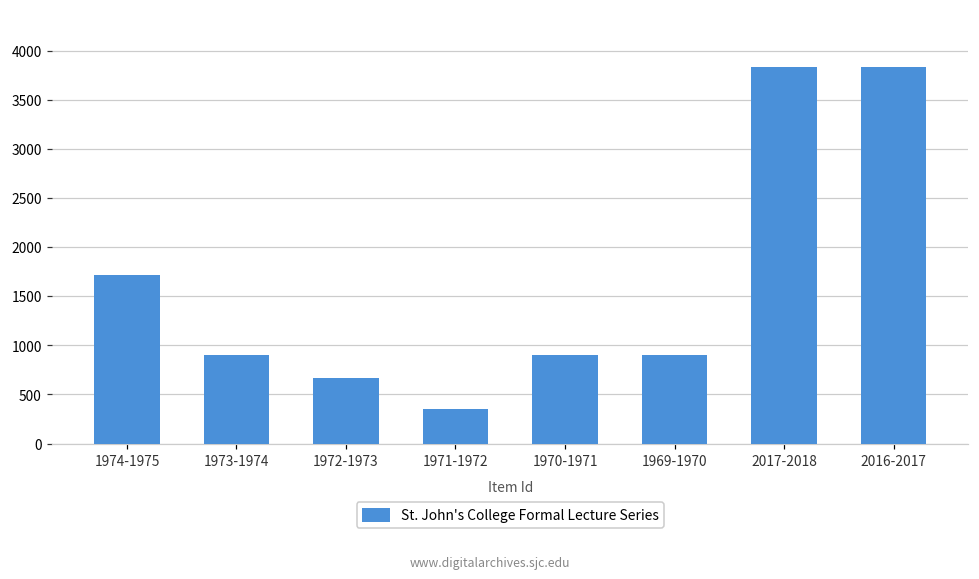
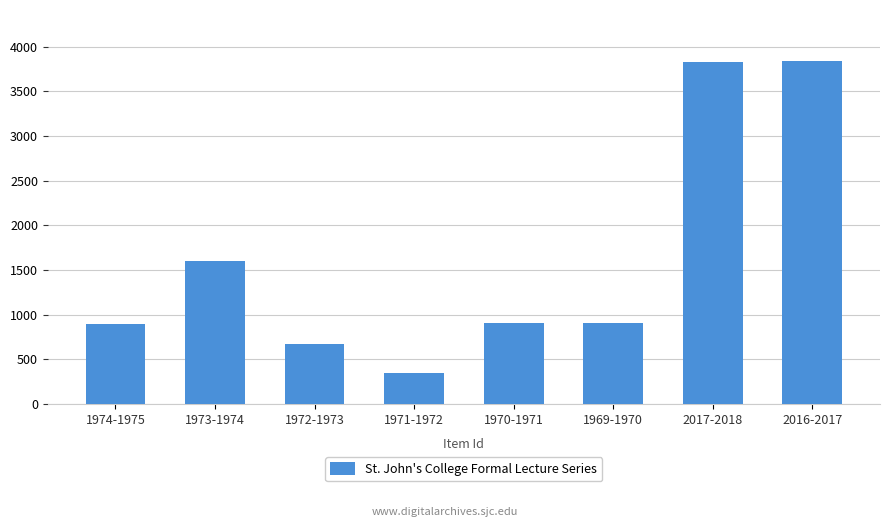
1974-1975: 1700 -> 900
1973-1974: 900 -> 1600
